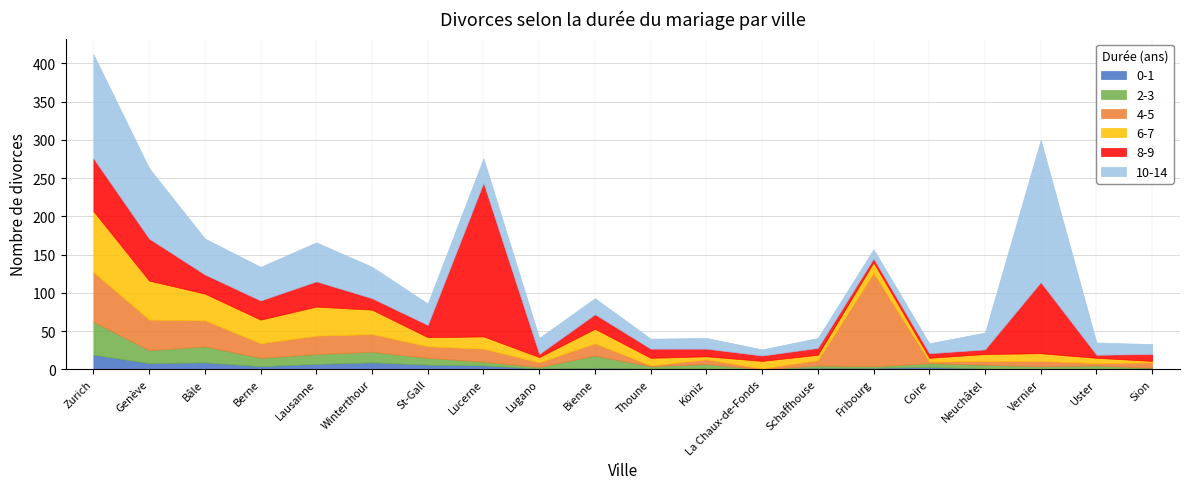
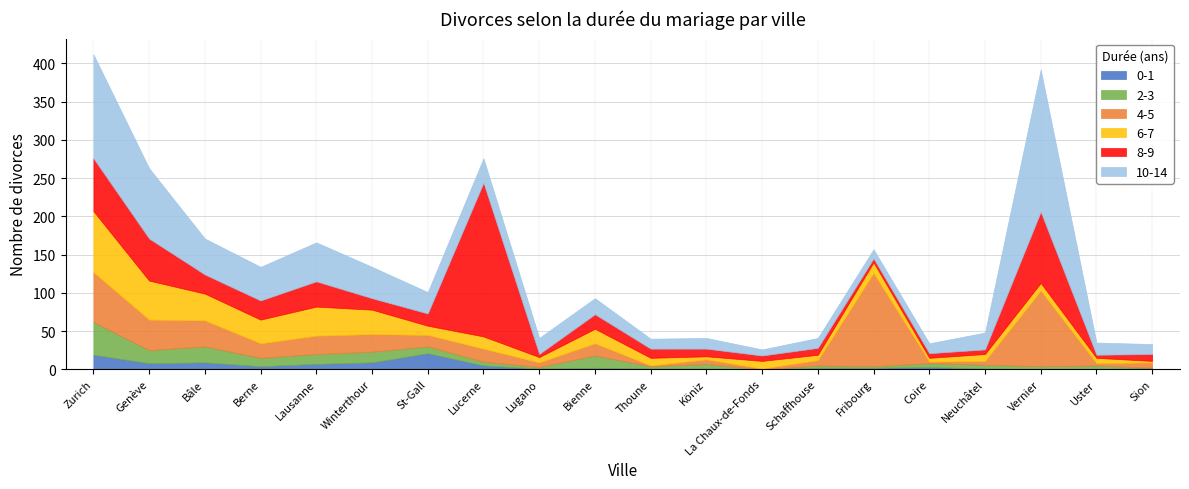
0-1, St-Gall: 10 -> 20
4-5, Vernier: 10 -> 100
